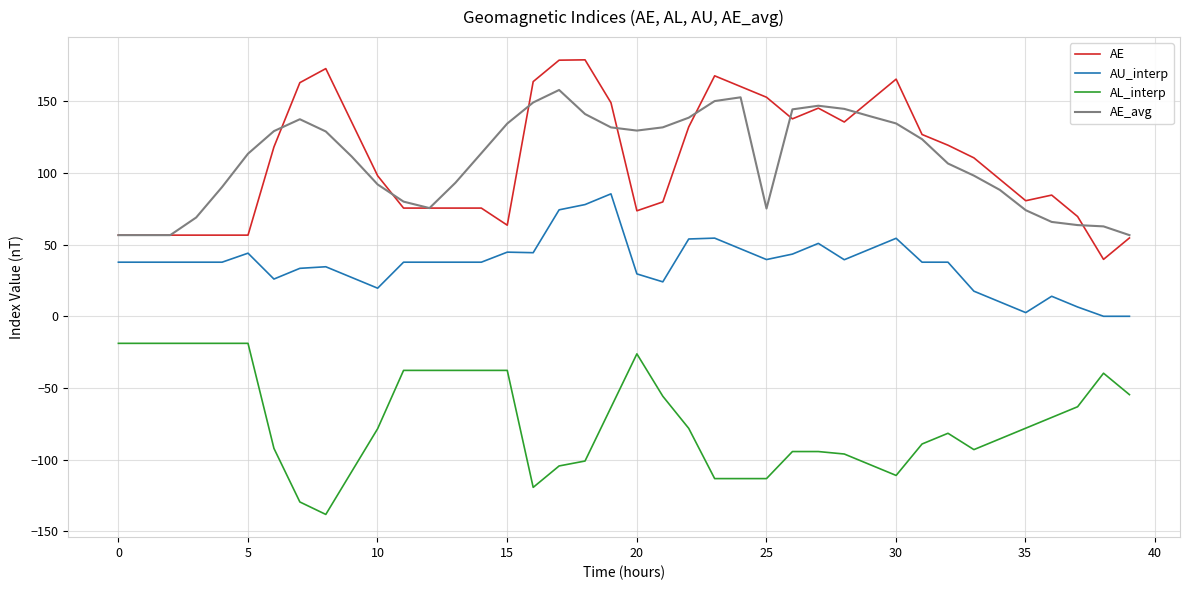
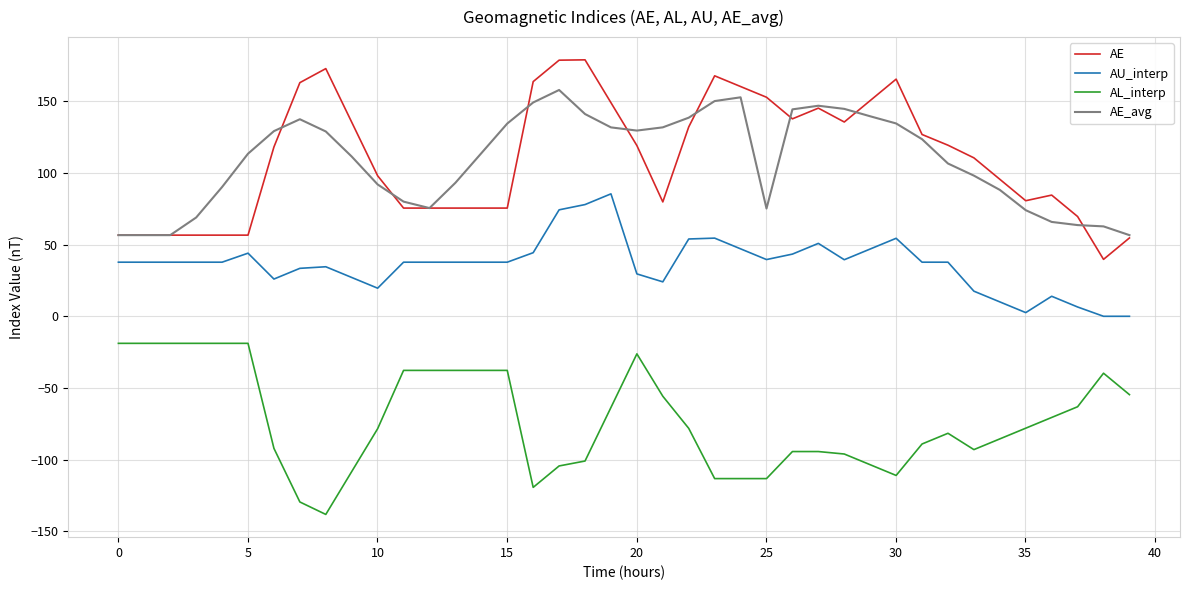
AE, 15: 64 -> 75
AU_interp, 15: 45 -> 38
AE, 20: 74 -> 119
